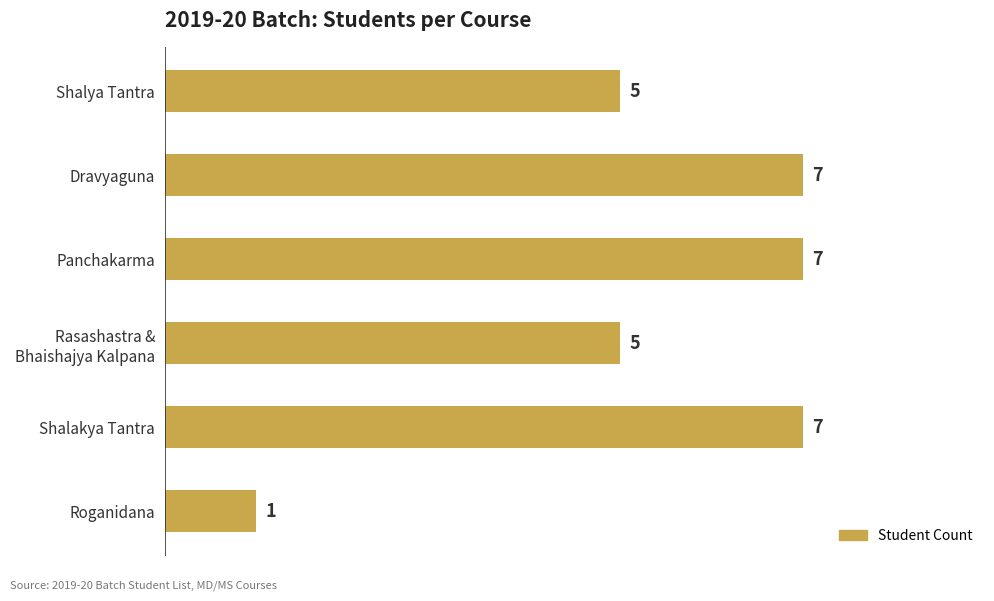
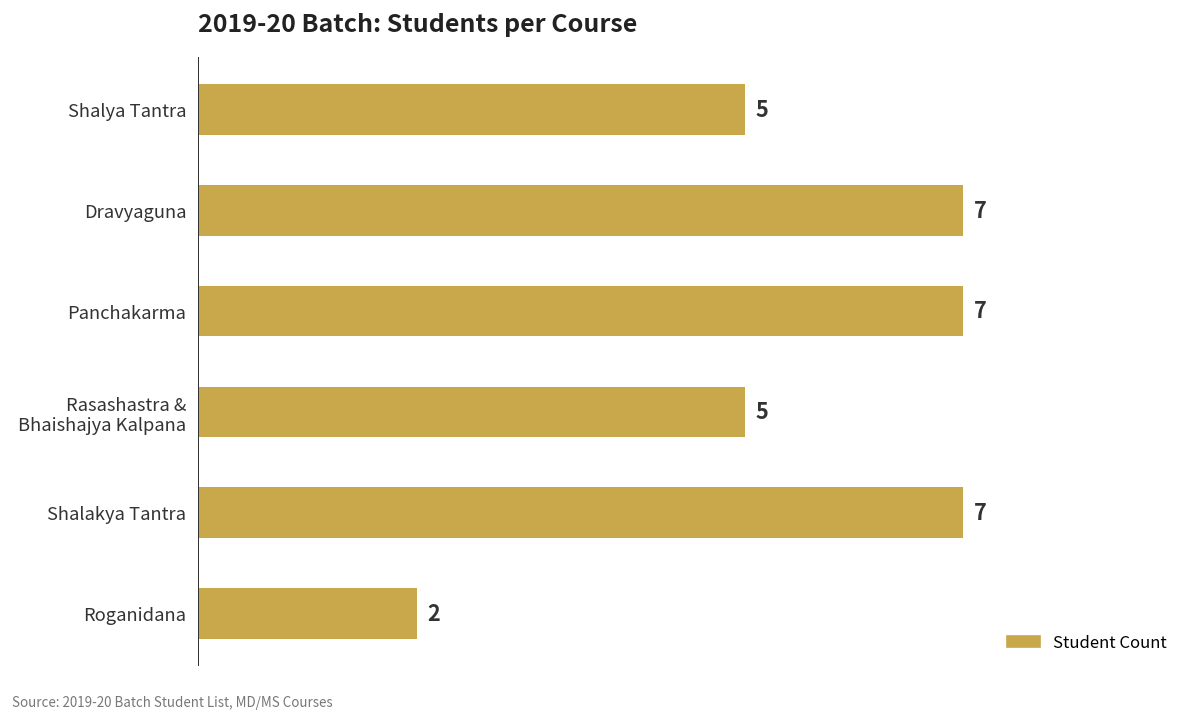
Roganidana: 1 -> 2
